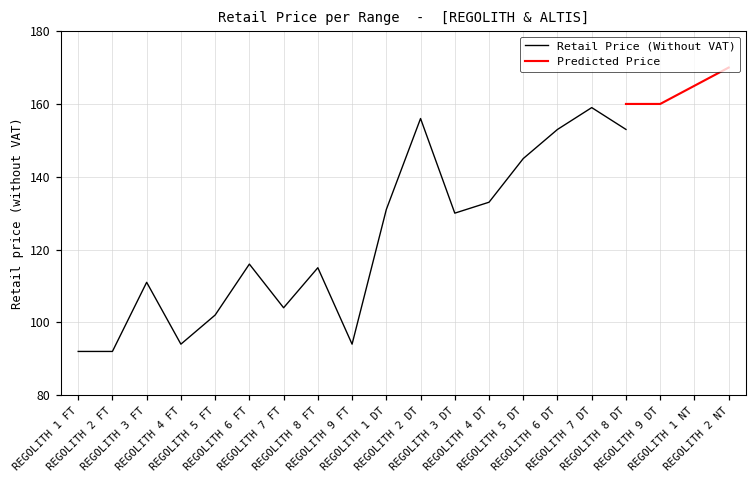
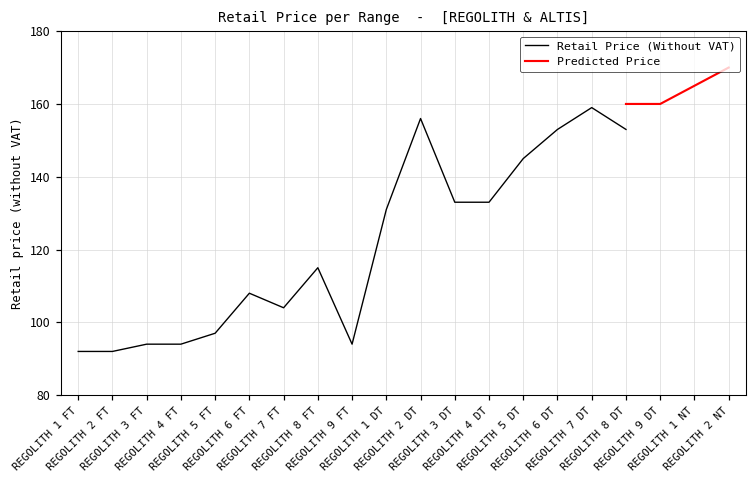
Retail Price (Without VAT), REGOLITH 3 FT: 111 -> 94
Retail Price (Without VAT), REGOLITH 5 FT: 102 -> 97
Retail Price (Without VAT), REGOLITH 6 FT: 116 -> 108
Retail Price (Without VAT), REGOLITH 3 DT: 130 -> 133
